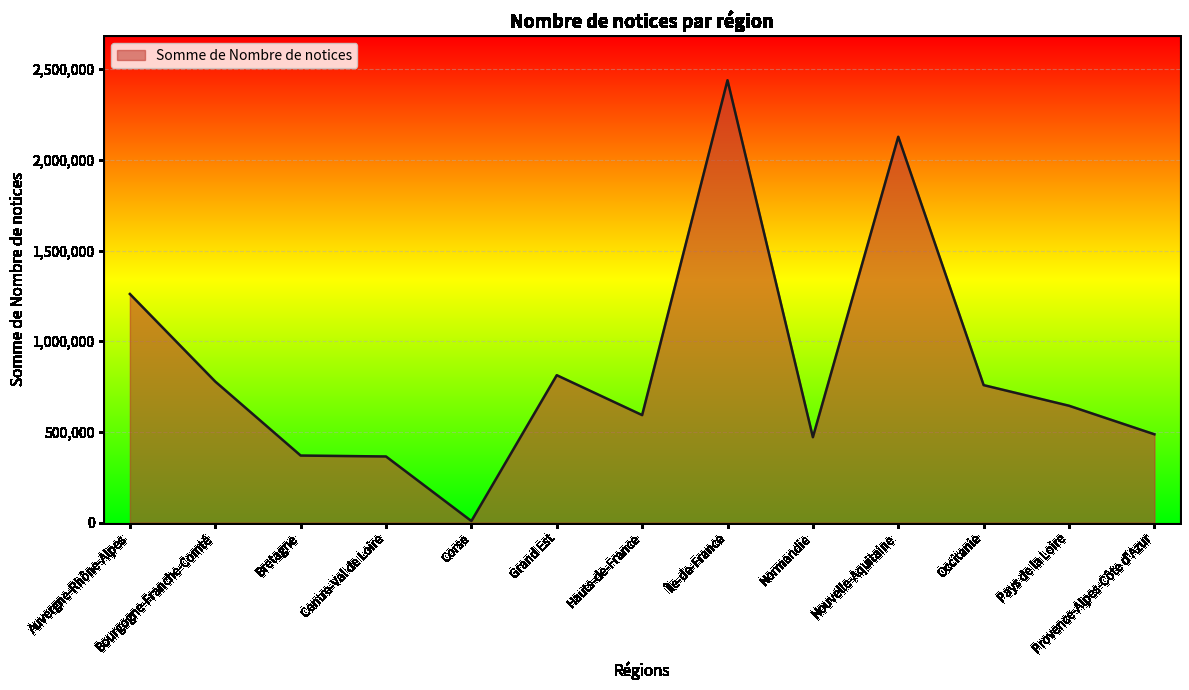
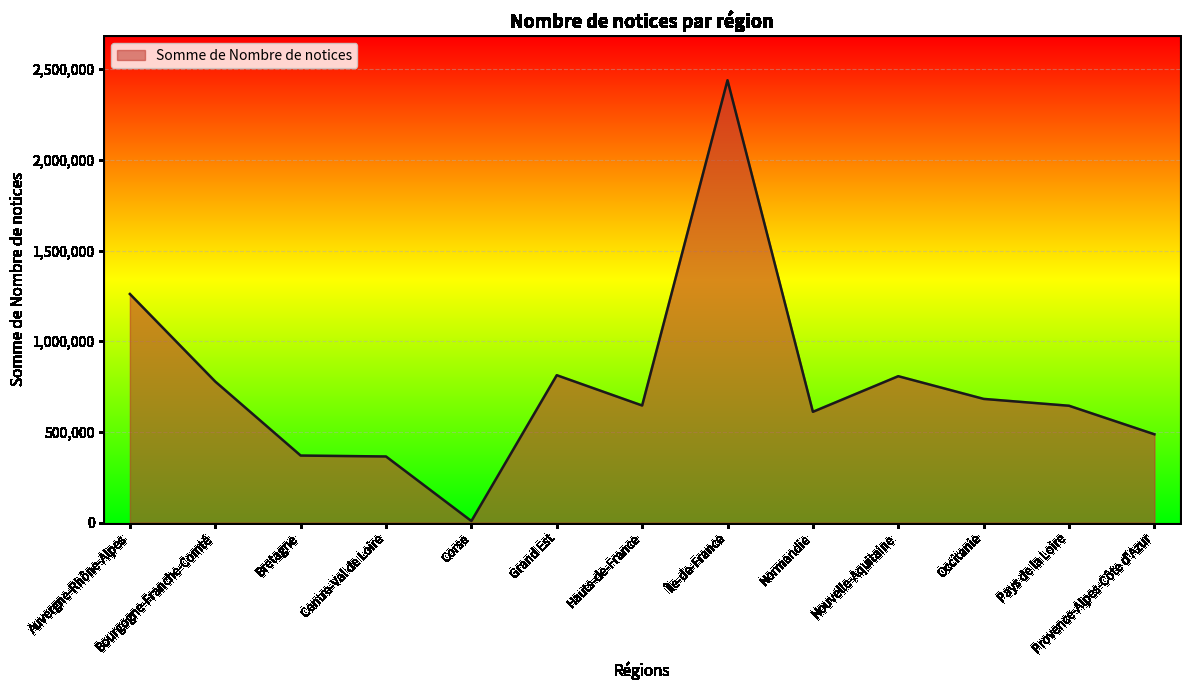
Hauts-de-France: 590,000 -> 650,000
Normandie: 470,000 -> 610,000
Nouvelle-Aquitaine: 2,130,000 -> 810,000
Occitanie: 760,000 -> 680,000
